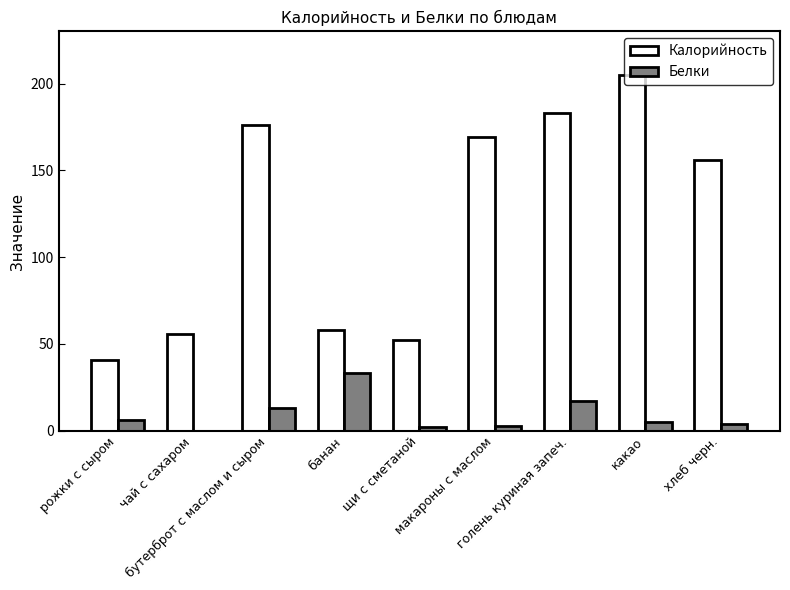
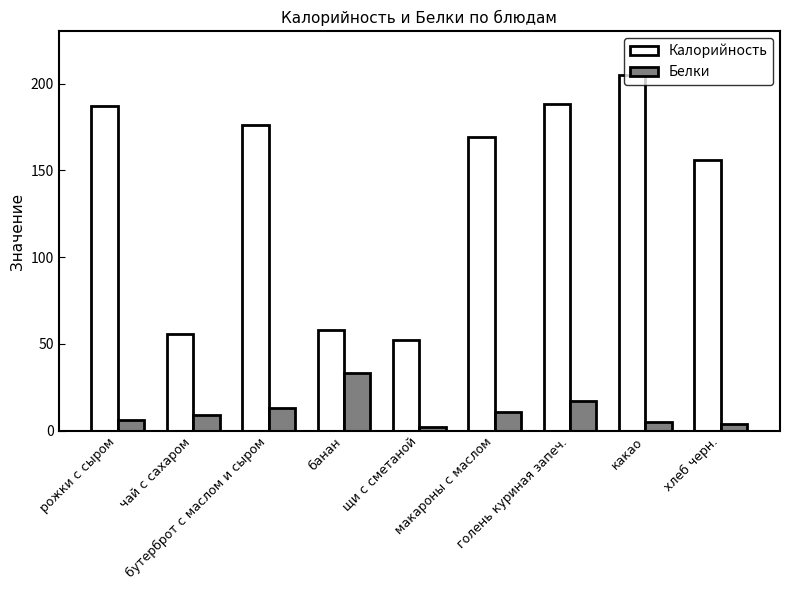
Калорийность, рожки с сыром: 41 -> 187
Белки, чай с сахаром: 0 -> 9
Белки, макароны с маслом: 3 -> 11
Калорийность, голень куриная запеч.: 183 -> 188
